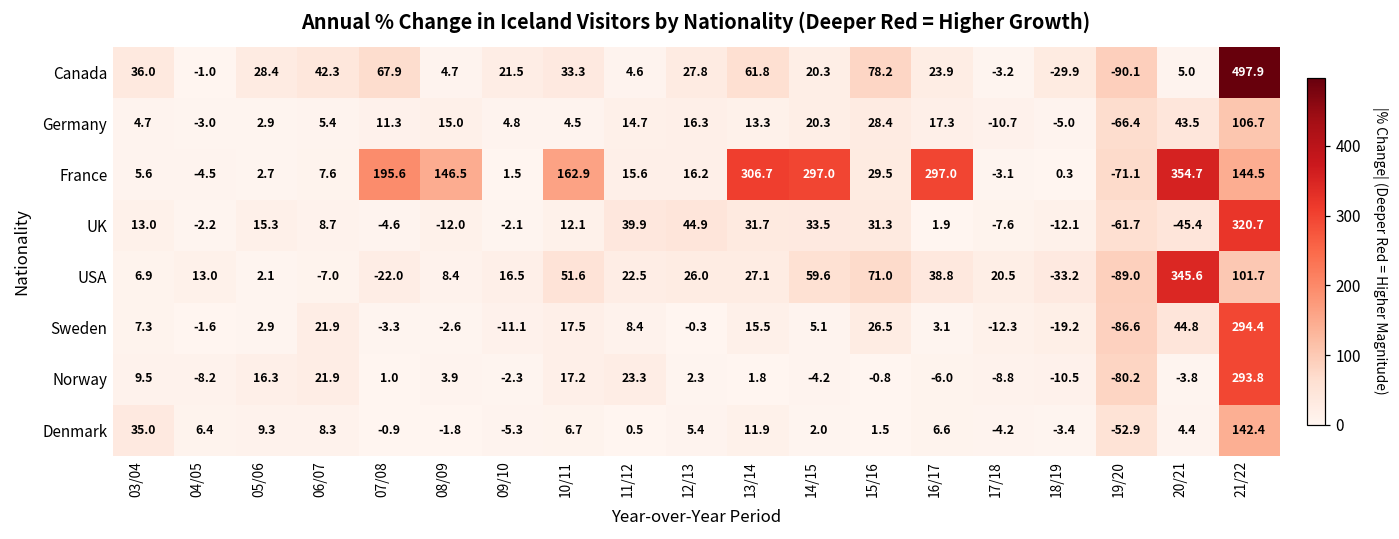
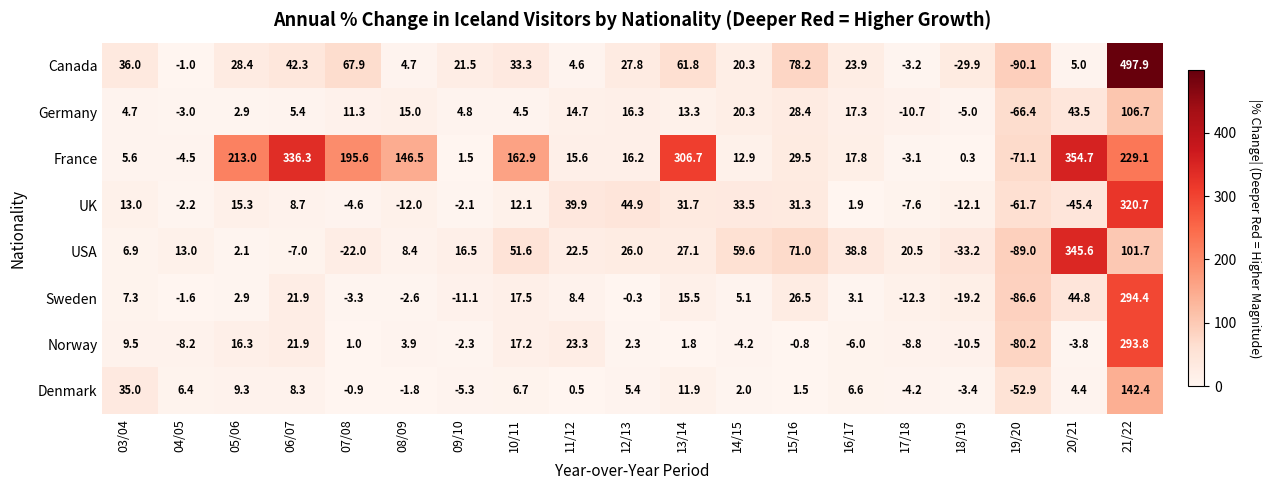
France, 05/06: 2.7 -> 213.0
France, 06/07: 7.6 -> 336.3
France, 14/15: 297.0 -> 12.9
France, 16/17: 297.0 -> 17.8
France, 21/22: 144.5 -> 229.1
